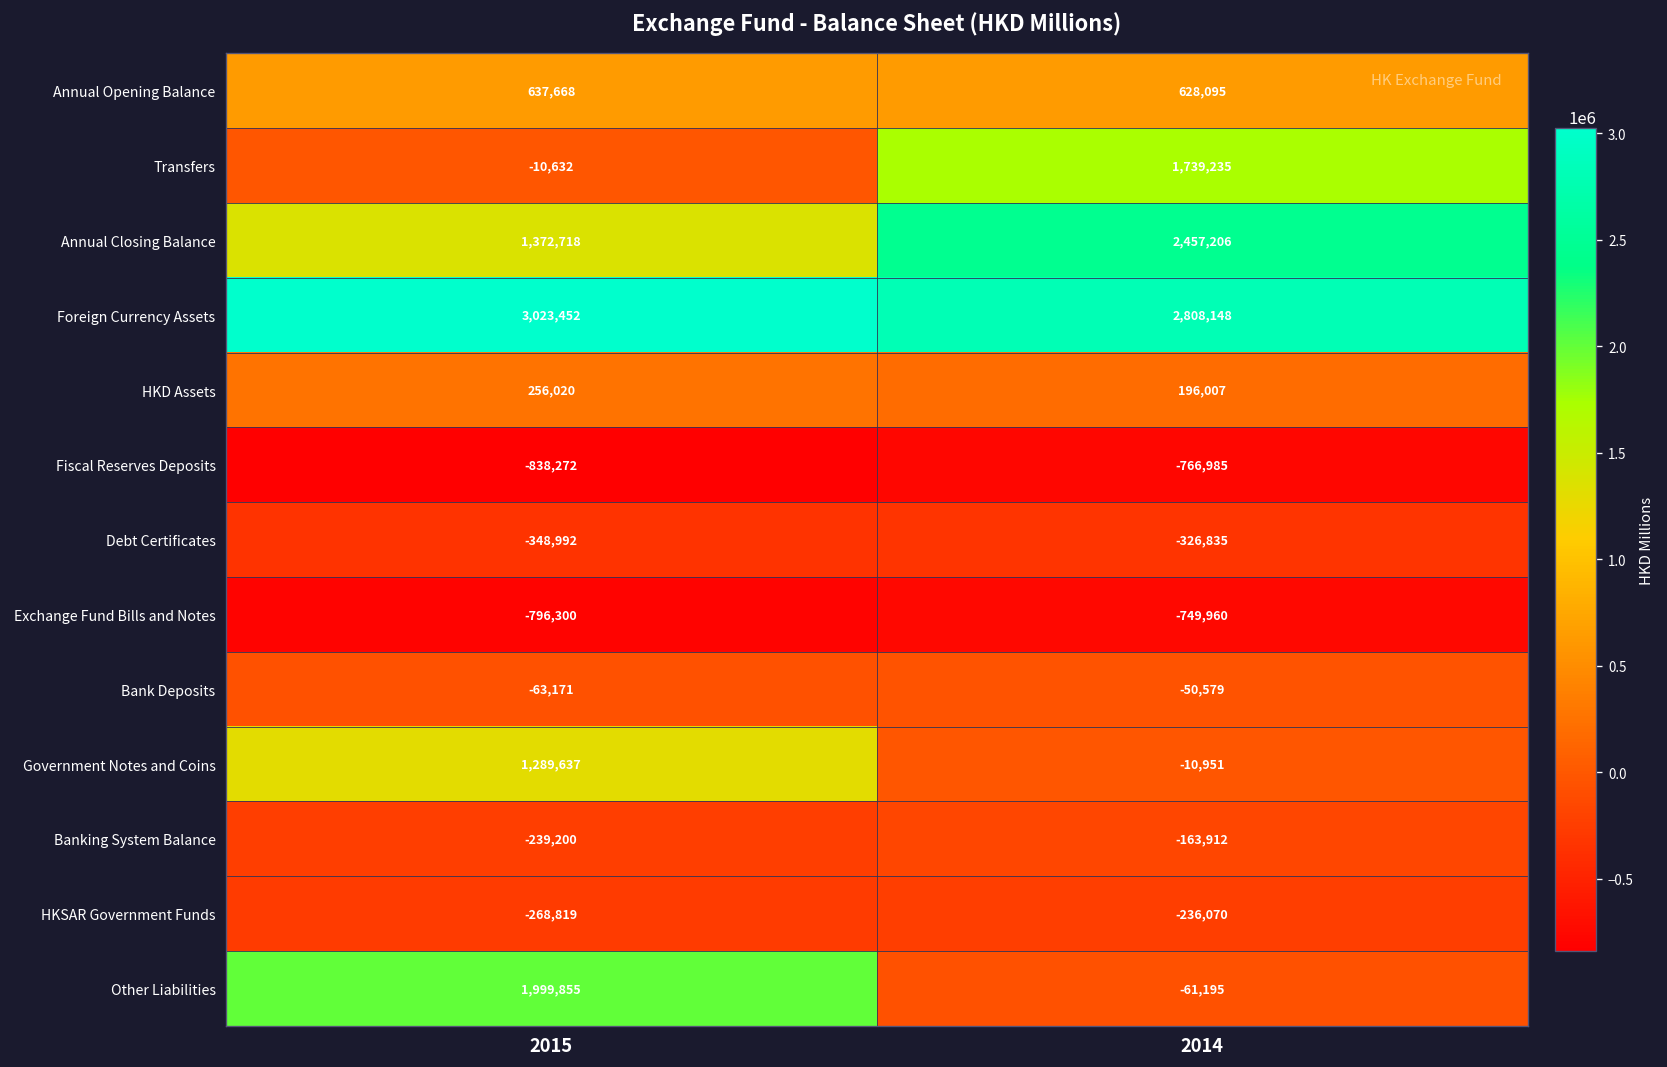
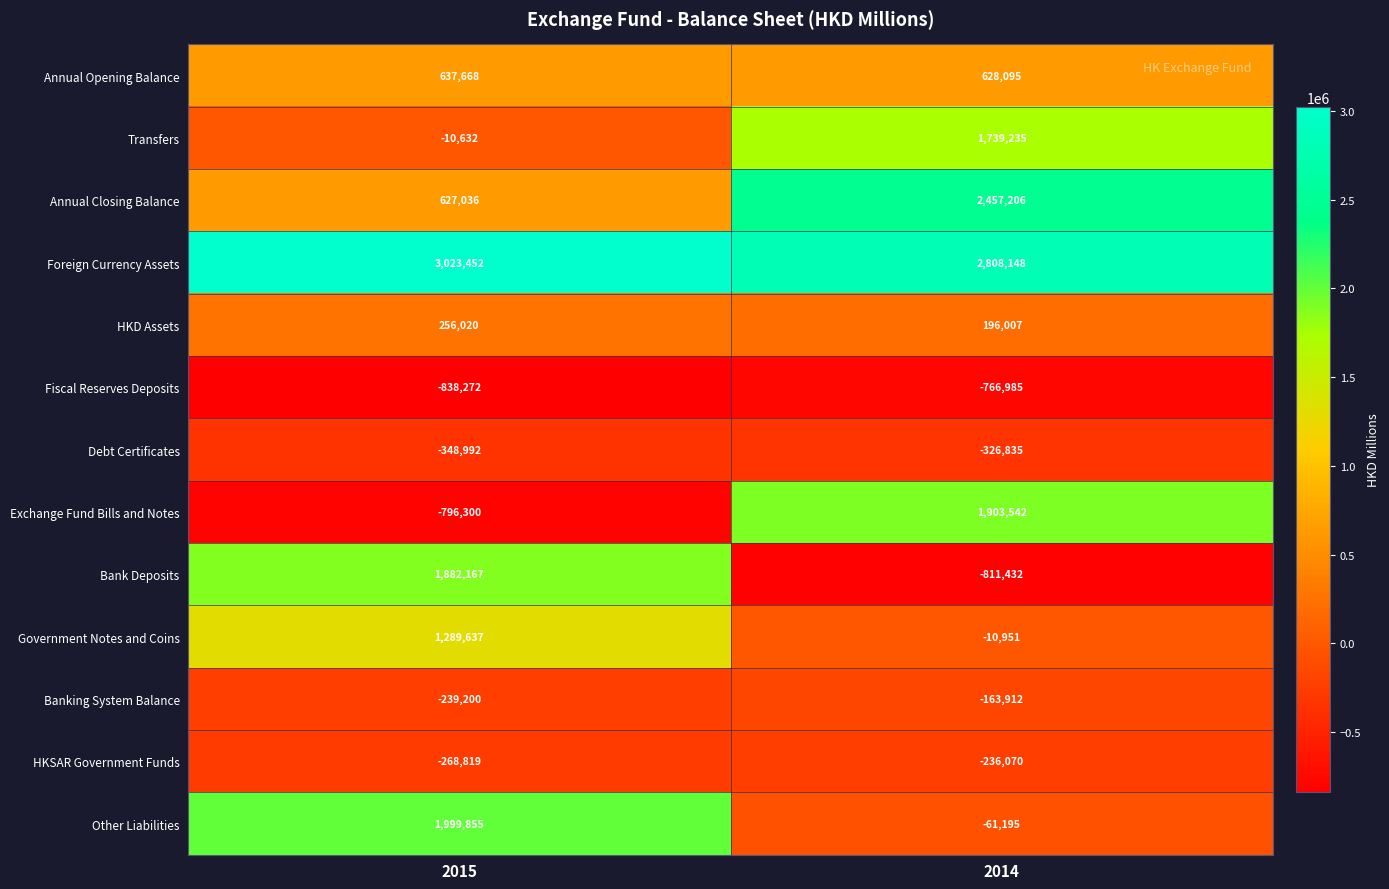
Annual Closing Balance, 2015: 1,372,718 -> 627,036
Exchange Fund Bills and Notes, 2014: -749,960 -> 1,903,542
Bank Deposits, 2015: -63,171 -> 1,882,167
Bank Deposits, 2014: -50,579 -> -811,432
